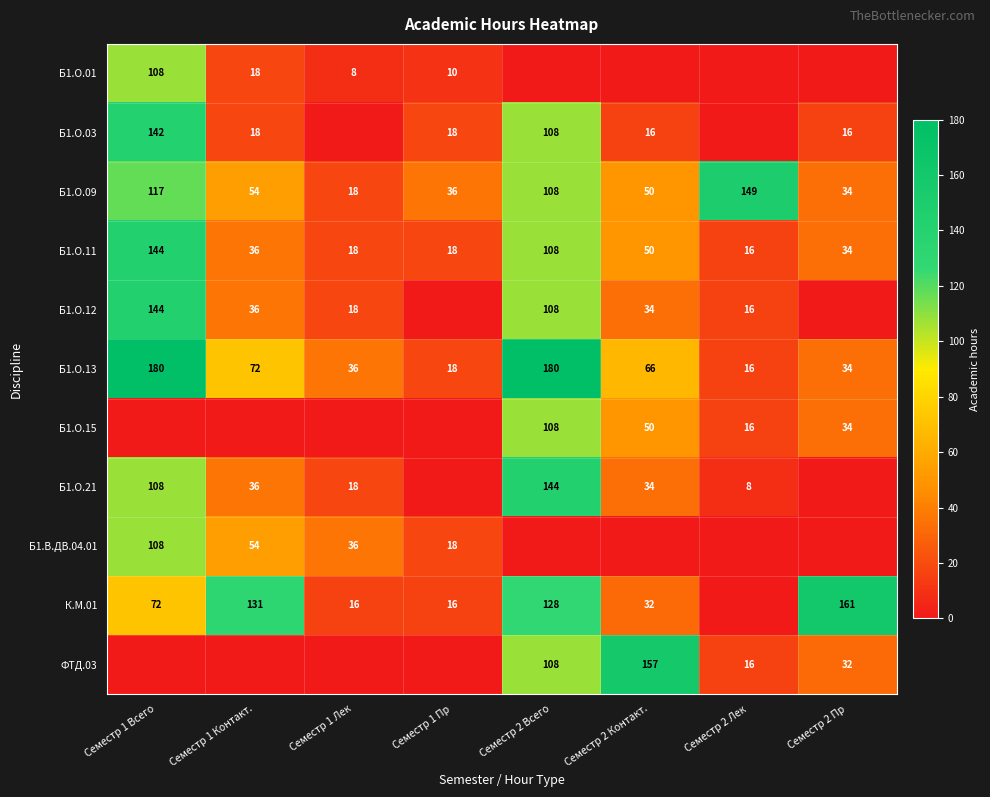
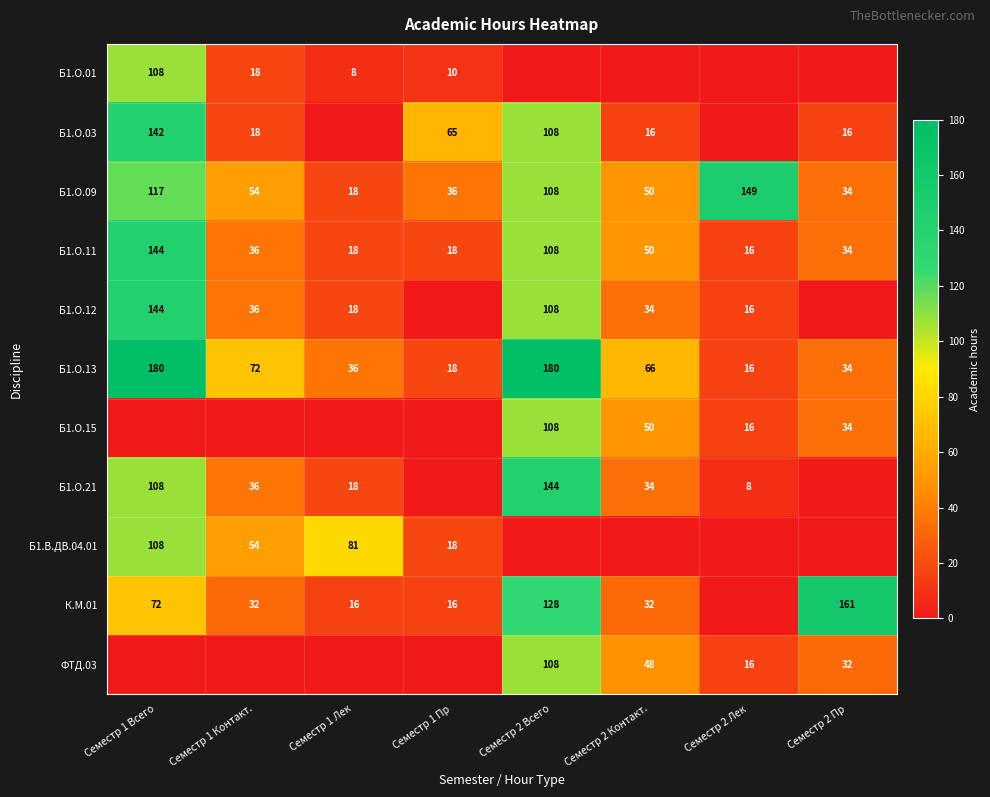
Б1.О.03, Семестр 1 Пр: 18 -> 65
Б1.В.ДВ.04.01, Семестр 1 Лек: 36 -> 81
К.М.01, Семестр 1 Контакт.: 131 -> 32
ФТД.03, Семестр 2 Контакт.: 157 -> 48
